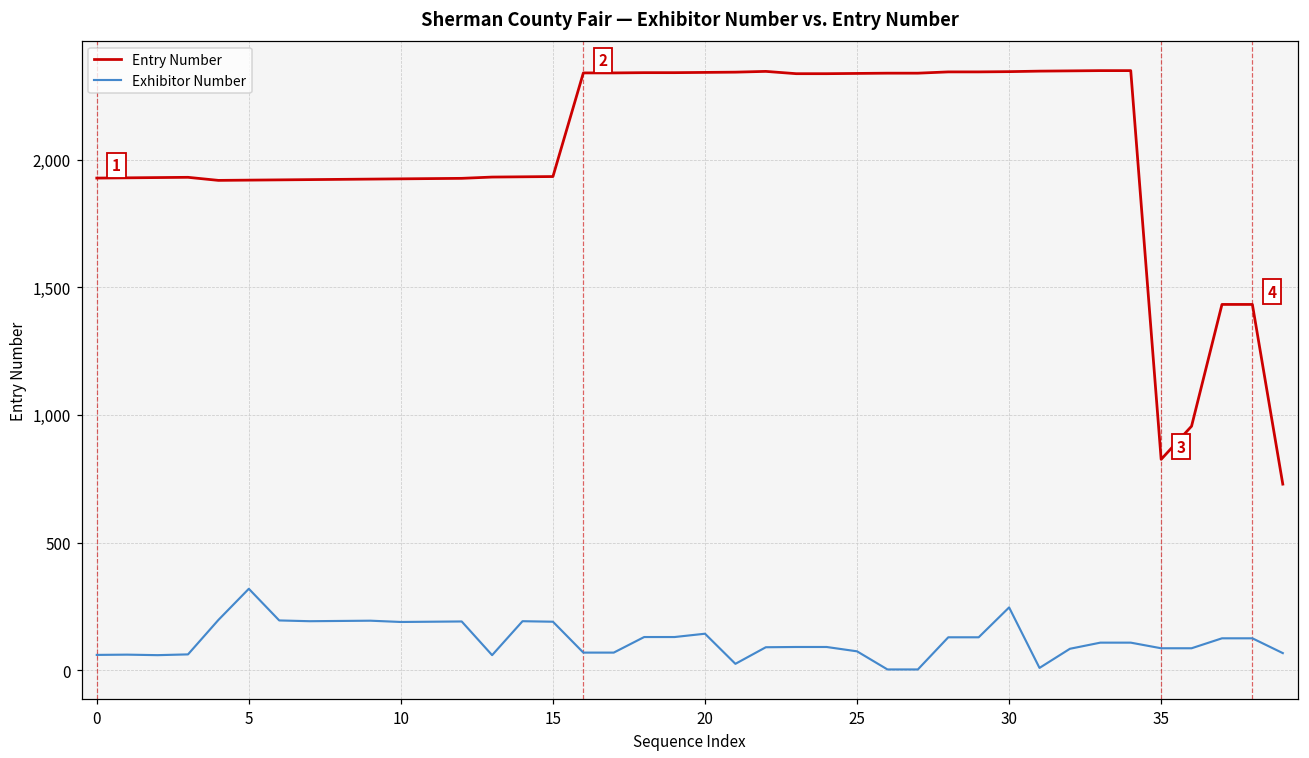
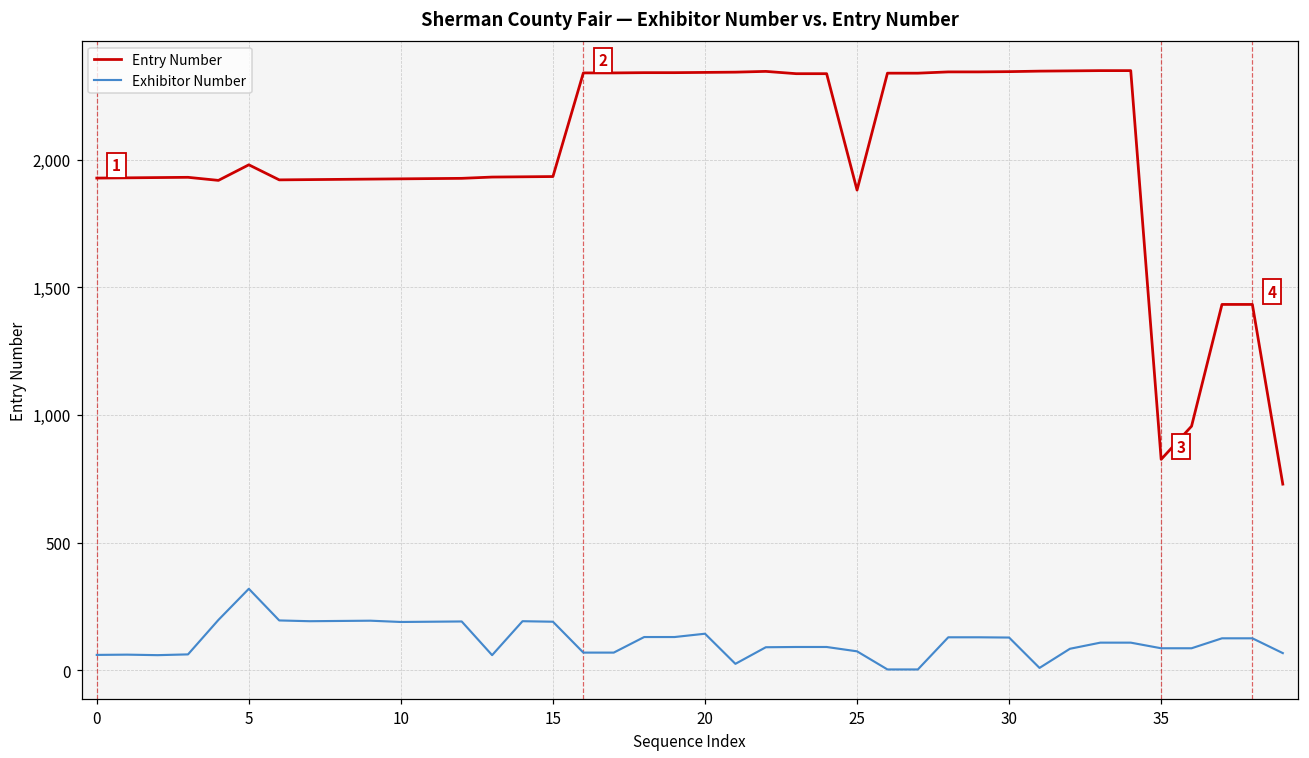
Entry Number, 5: 1,920 -> 1,980
Entry Number, 25: 2,340 -> 1,880
Exhibitor Number, 30: 250 -> 130
